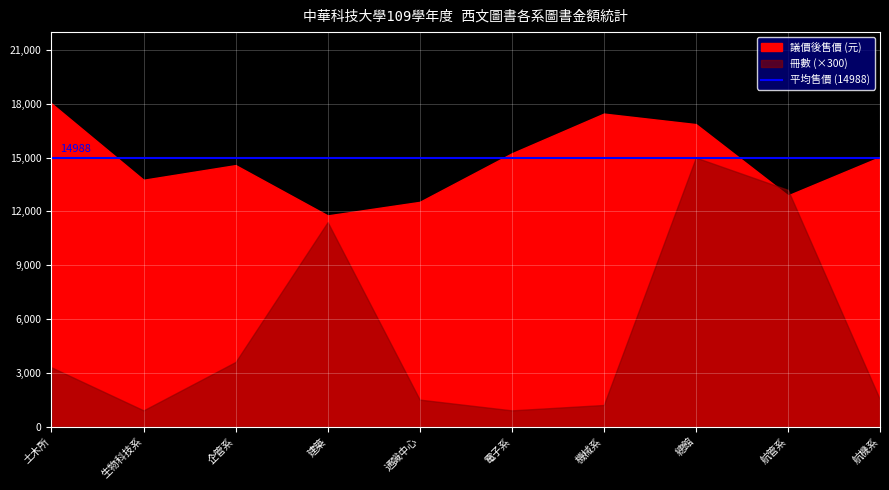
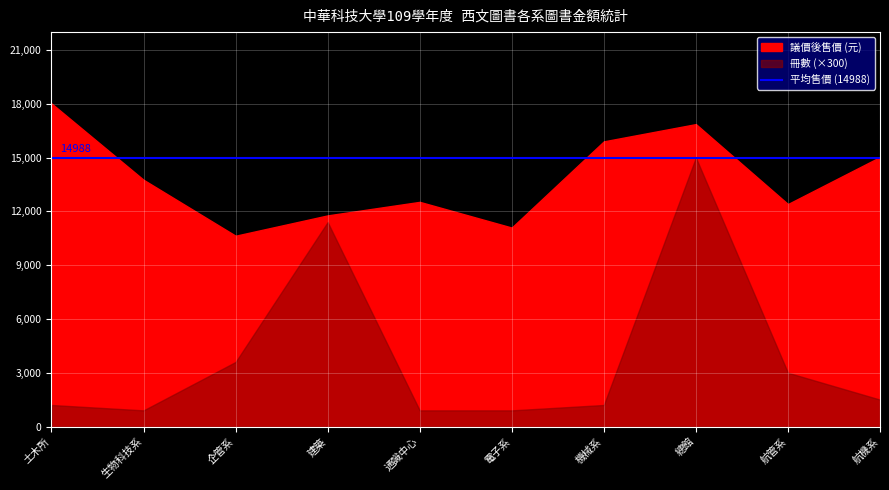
冊數 (×300), 土木所: 3,300 -> 1,200
議價後售價 (元), 企管系: 14,600 -> 10,600
冊數 (×300), 通識中心: 1,500 -> 900
議價後售價 (元), 電子系: 15,200 -> 11,100
議價後售價 (元), 機械系: 17,500 -> 15,900
議價後售價 (元), 航管系: 12,900 -> 12,400
冊數 (×300), 航管系: 13,200 -> 3,000
